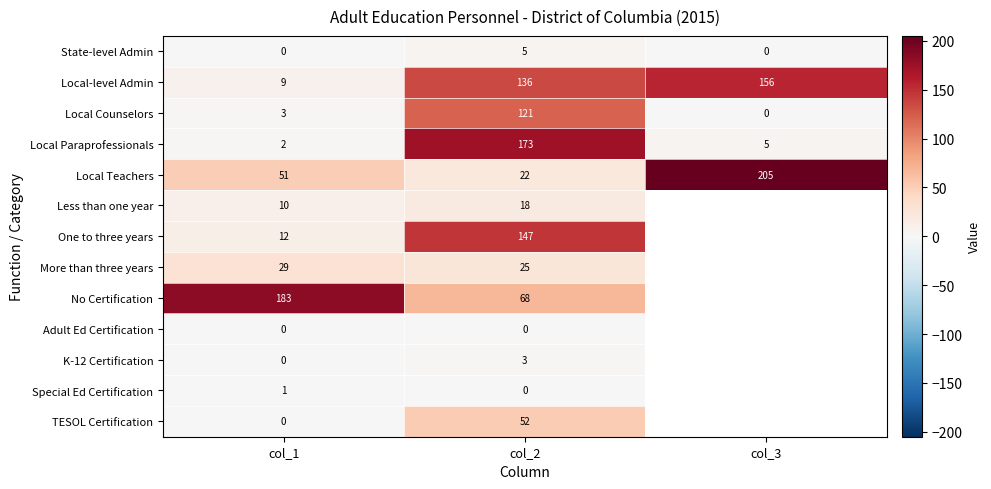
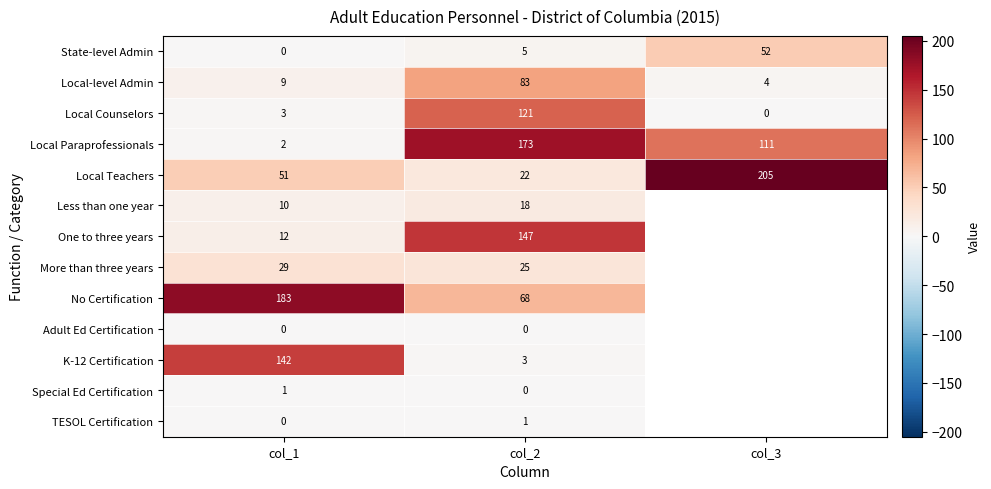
State-level Admin, col_3: 0 -> 52
Local-level Admin, col_2: 136 -> 83
Local-level Admin, col_3: 156 -> 4
Local Paraprofessionals, col_3: 5 -> 111
K-12 Certification, col_1: 0 -> 142
TESOL Certification, col_2: 52 -> 1
